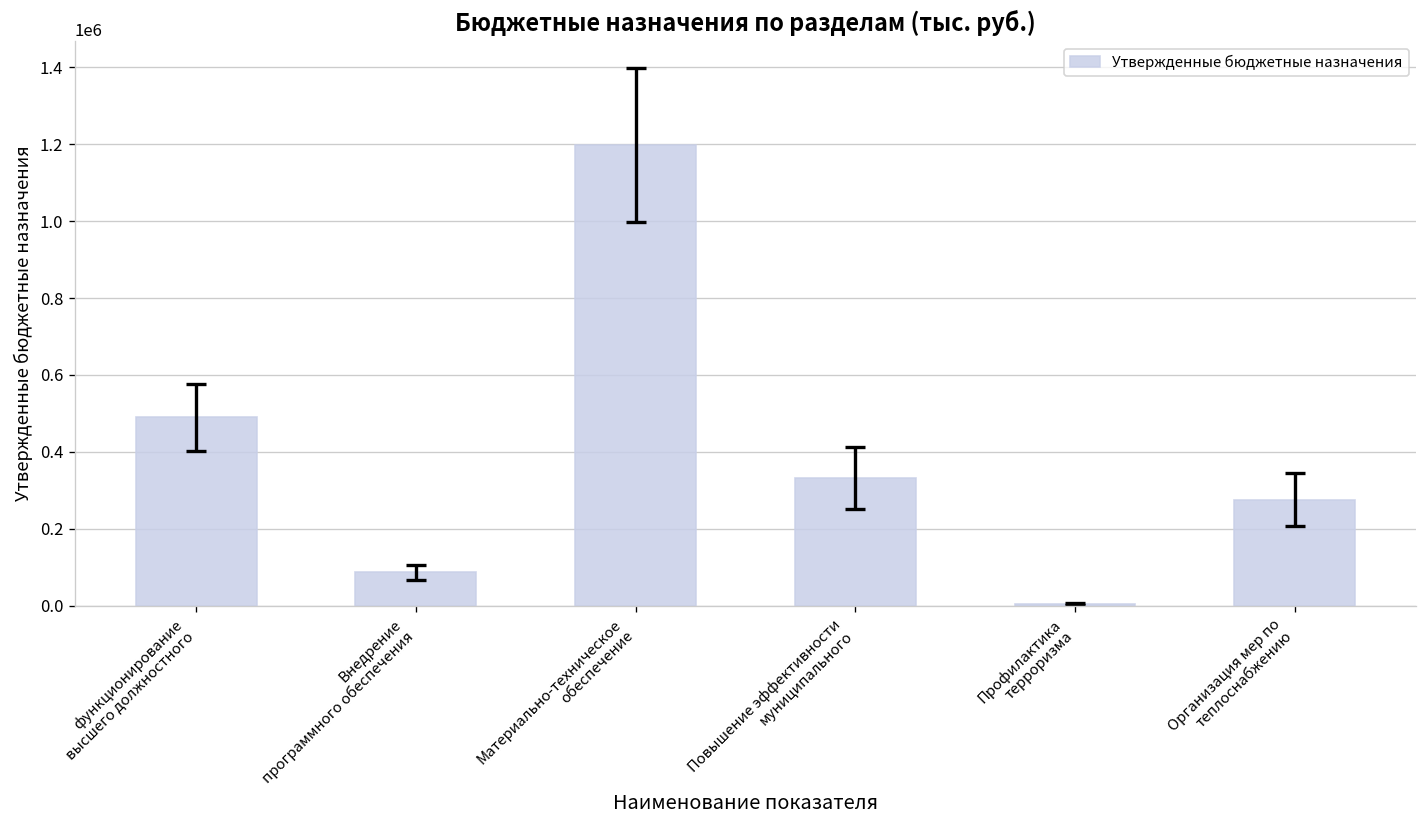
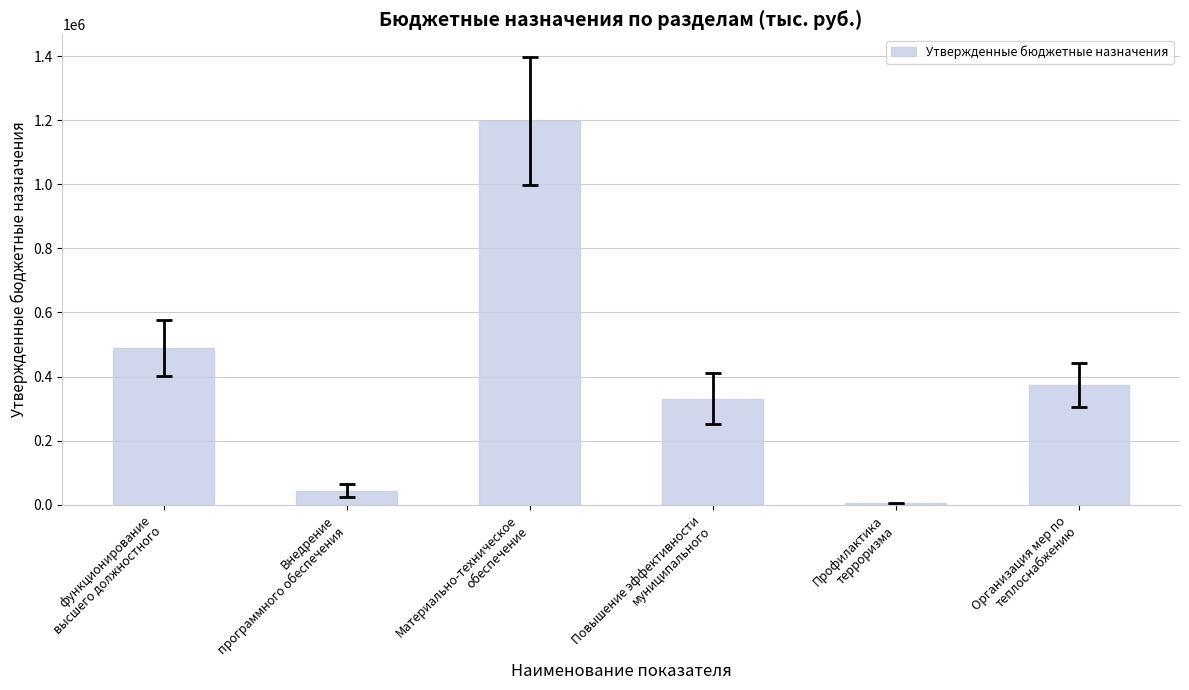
Утвержденные бюджетные назначения, Внедрение программного обеспечения: 90000 -> 40000
Утвержденные бюджетные назначения, Организация мер по теплоснабжению: 280000 -> 370000
